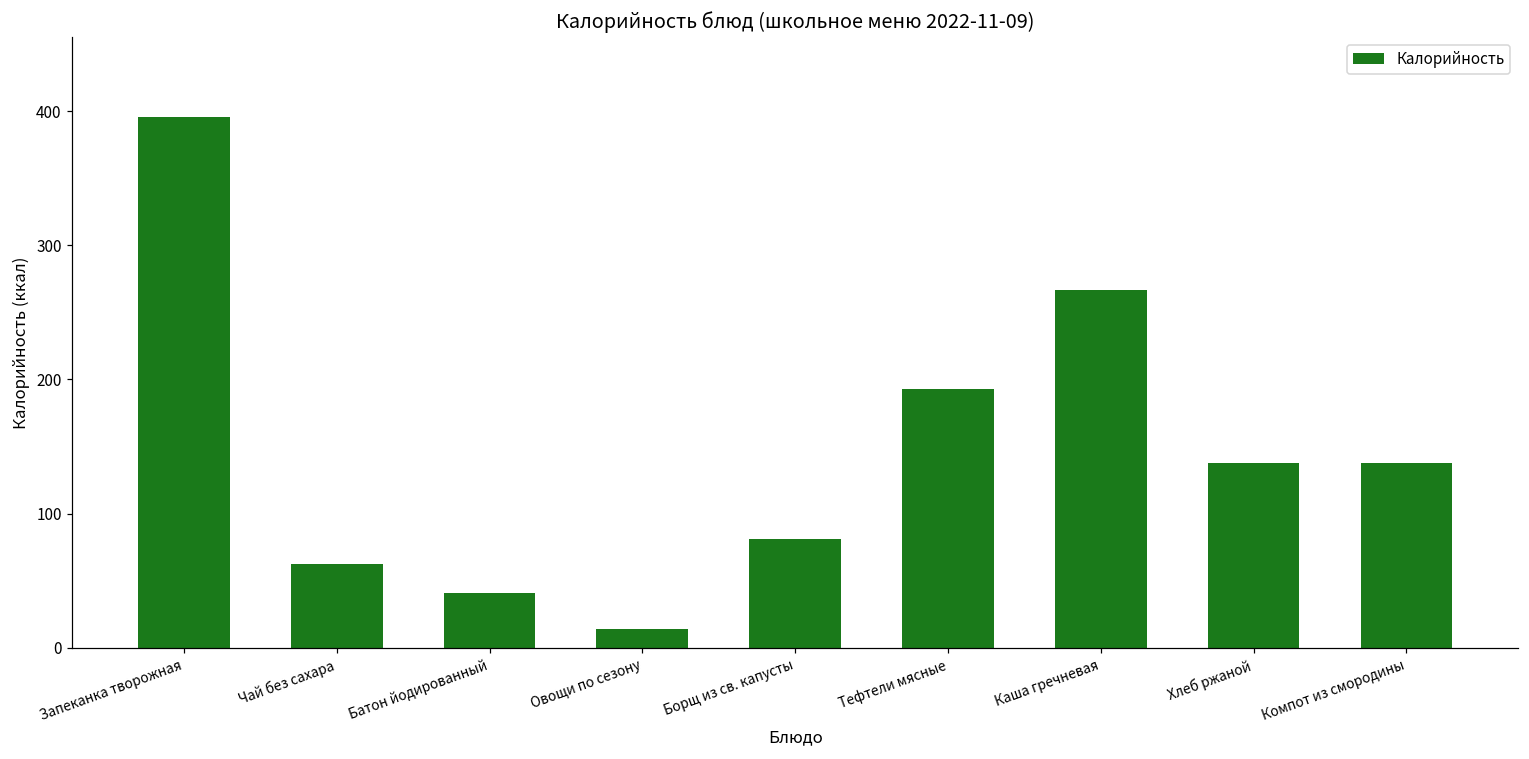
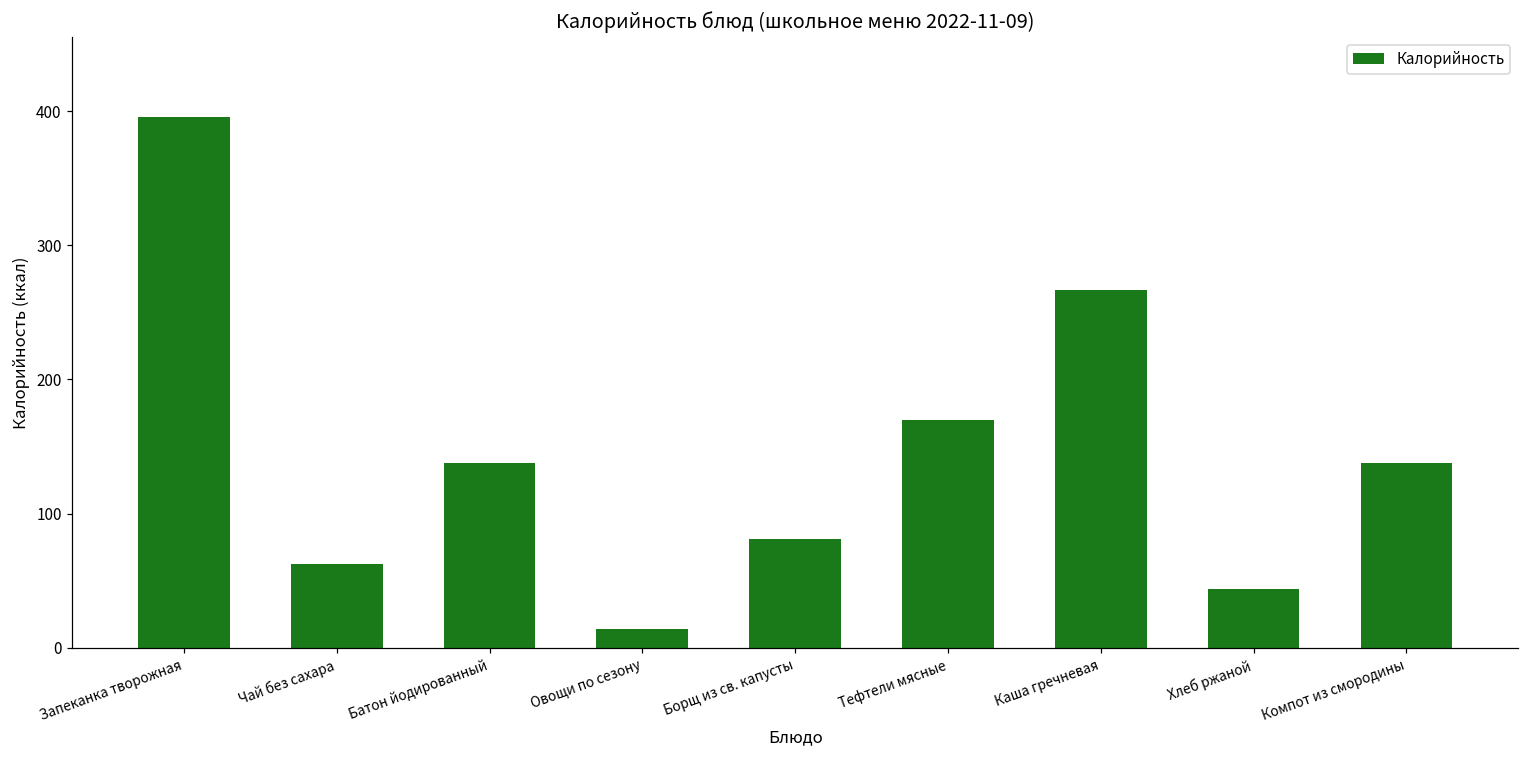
Батон йодированный: 41 -> 138
Тефтели мясные: 193 -> 170
Хлеб ржаной: 138 -> 44
